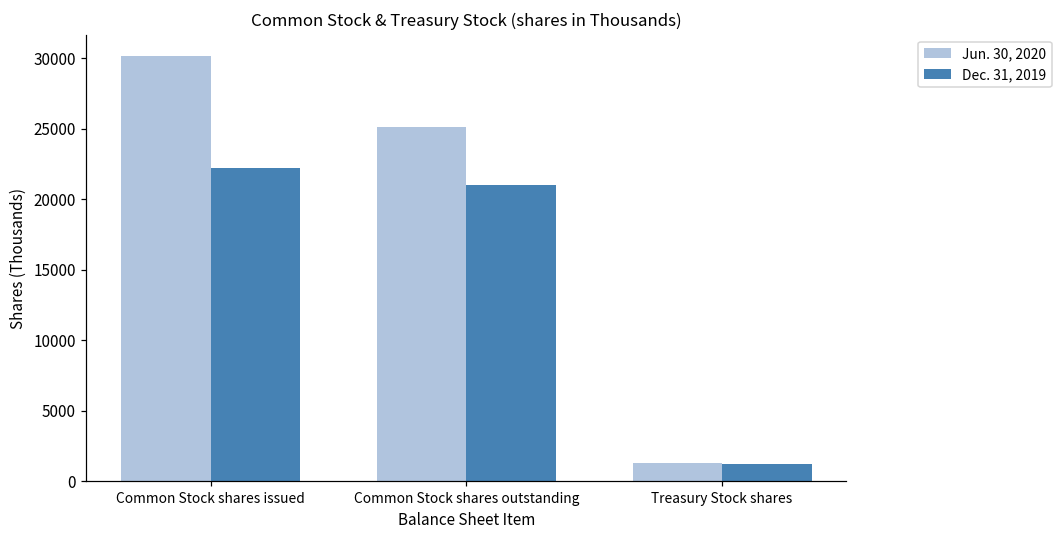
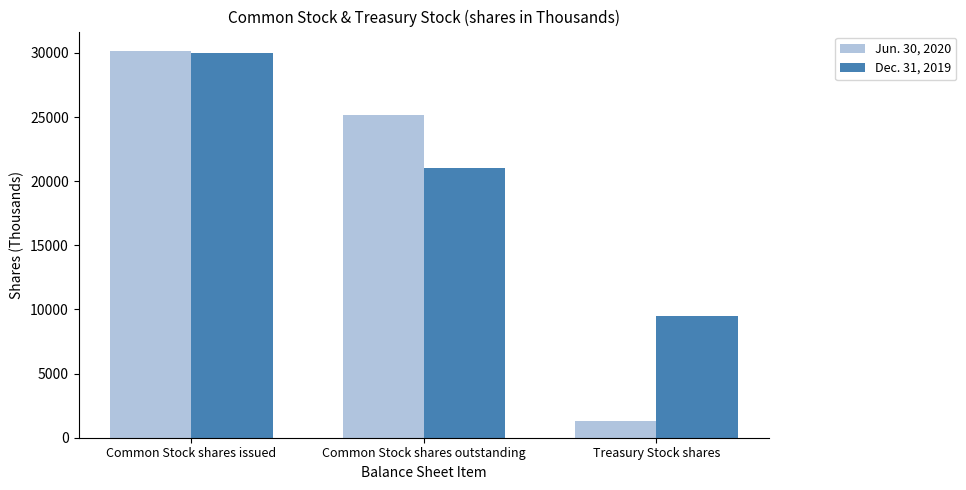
Dec. 31, 2019, Common Stock shares issued: 22200 -> 30000
Dec. 31, 2019, Treasury Stock shares: 1200 -> 9500
